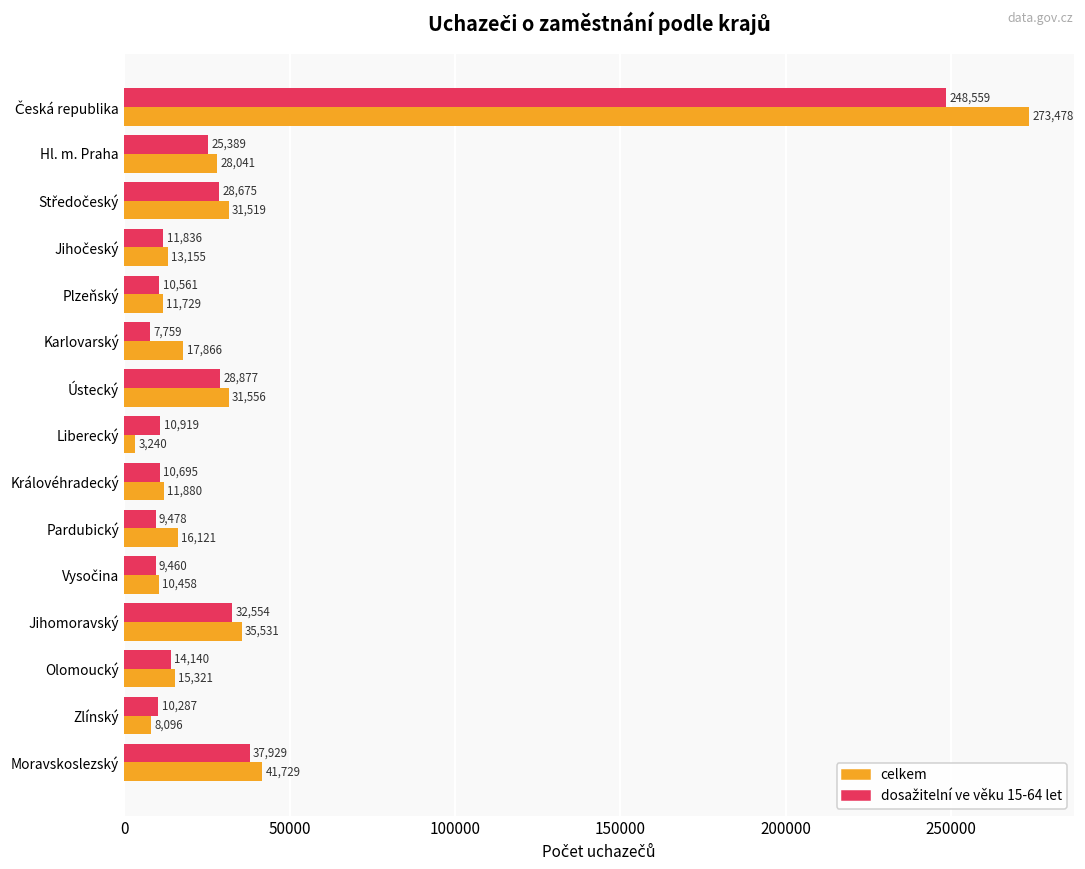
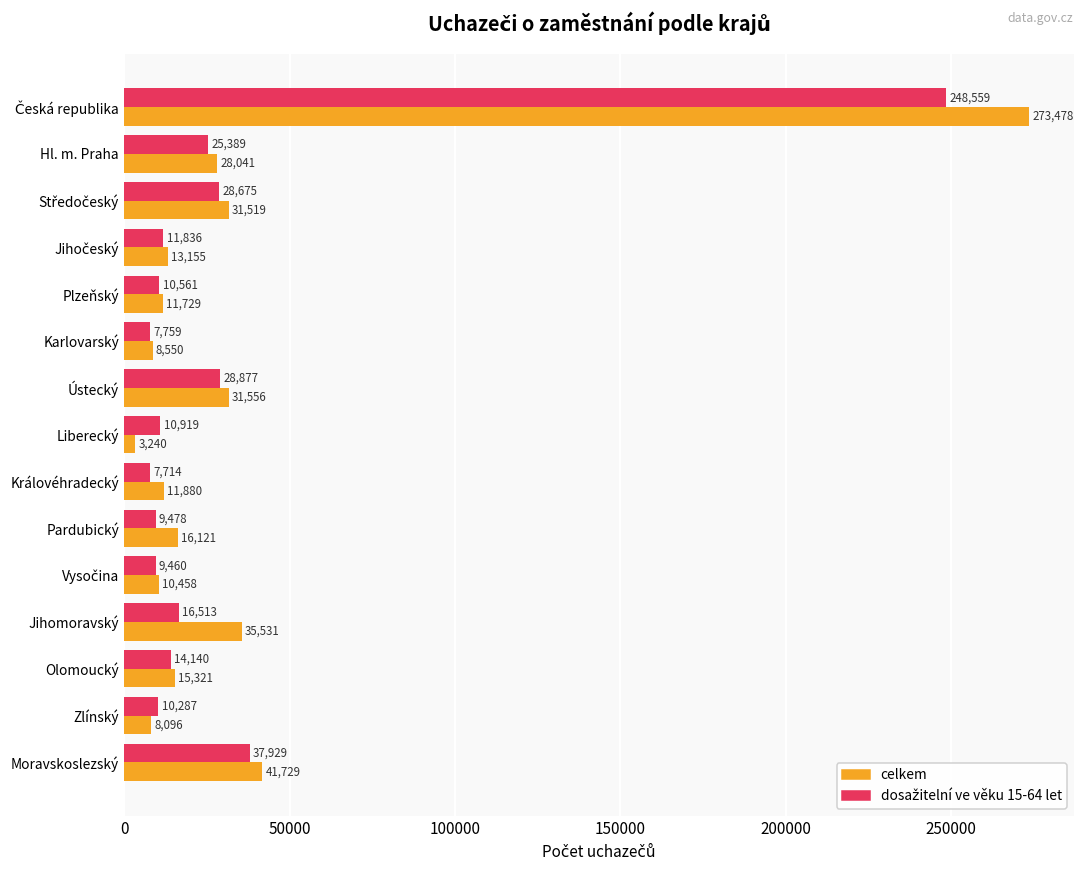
celkem, Karlovarský: 17,866 -> 8,550
dosažitelní ve věku 15-64 let, Královéhradecký: 10,695 -> 7,714
dosažitelní ve věku 15-64 let, Jihomoravský: 32,554 -> 16,513
